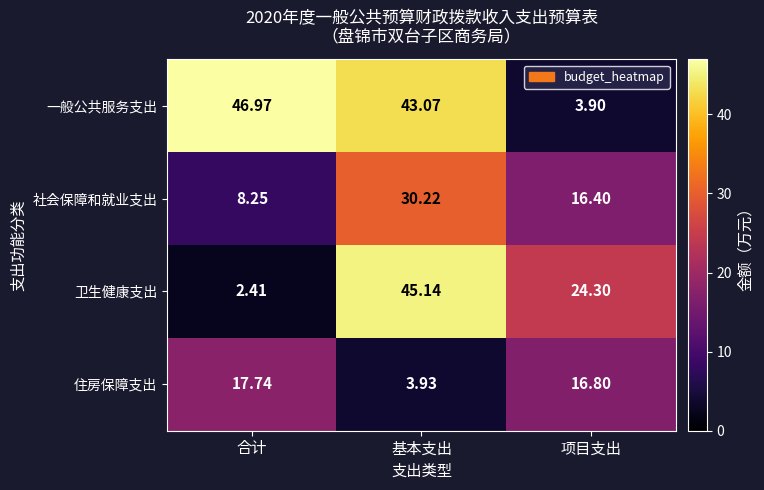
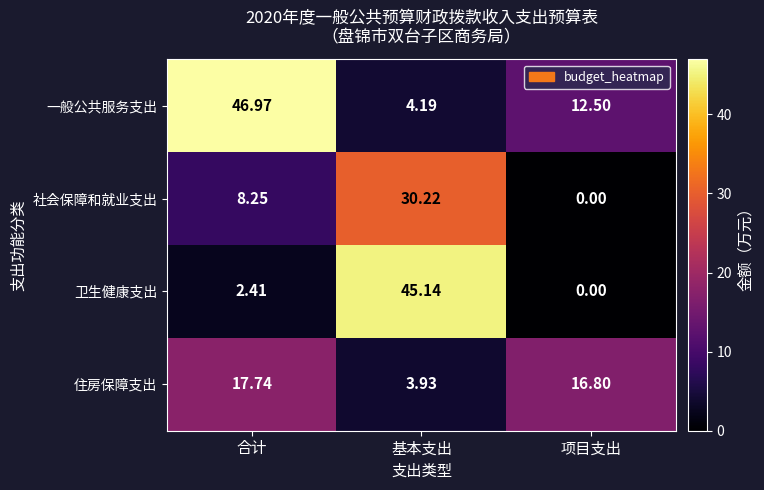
一般公共服务支出, 基本支出: 43.07 -> 4.19
一般公共服务支出, 项目支出: 3.90 -> 12.50
社会保障和就业支出, 项目支出: 16.40 -> 0.00
卫生健康支出, 项目支出: 24.30 -> 0.00
